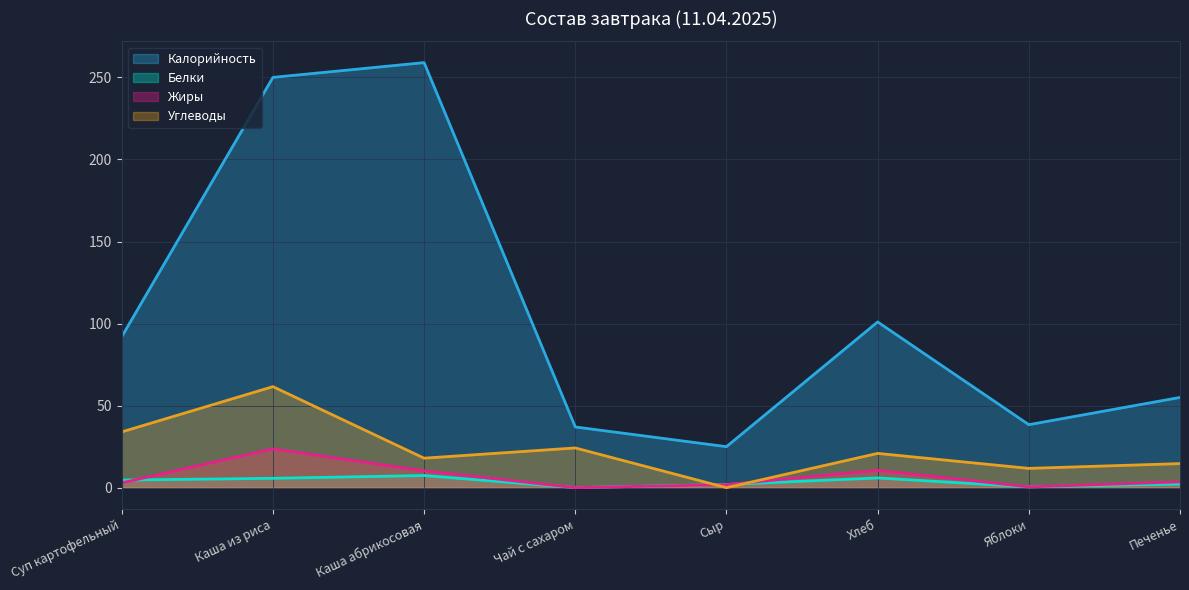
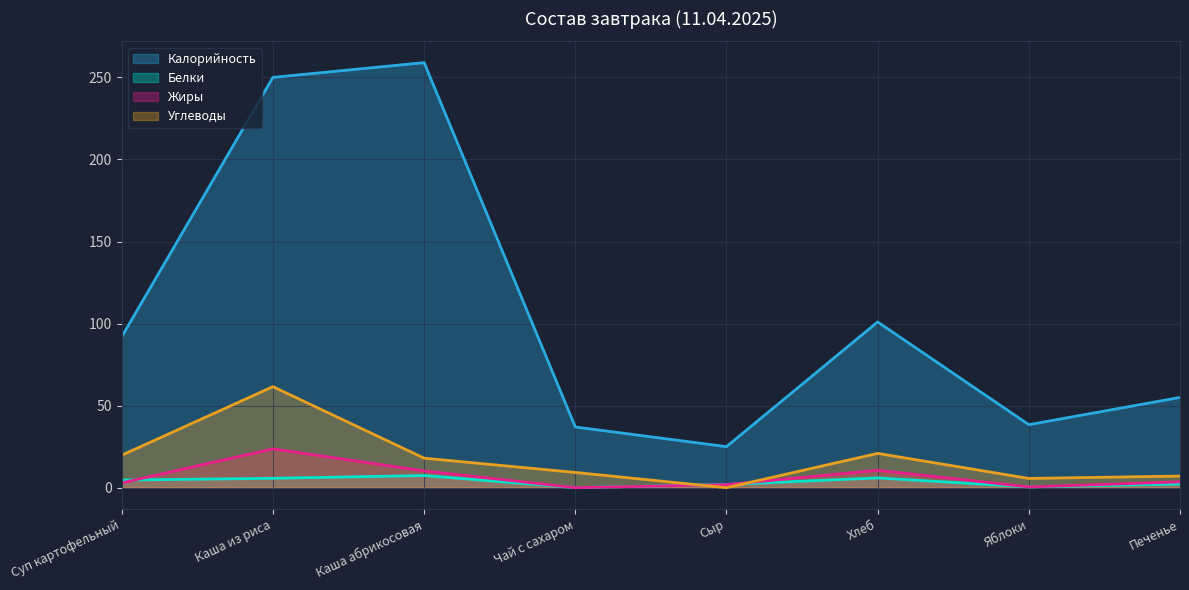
Углеводы, Суп картофельный: 34 -> 20
Углеводы, Чай с сахаром: 24 -> 9
Углеводы, Яблоки: 12 -> 6
Углеводы, Печенье: 15 -> 7
